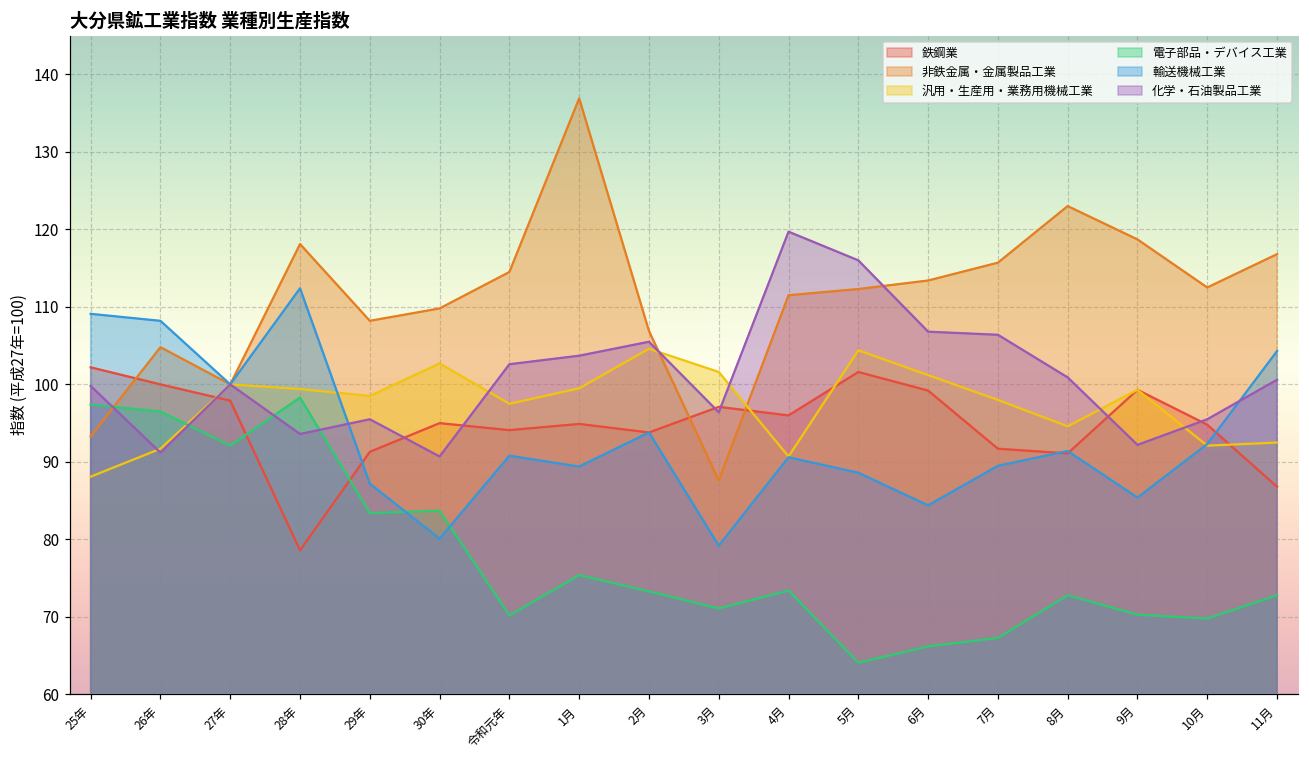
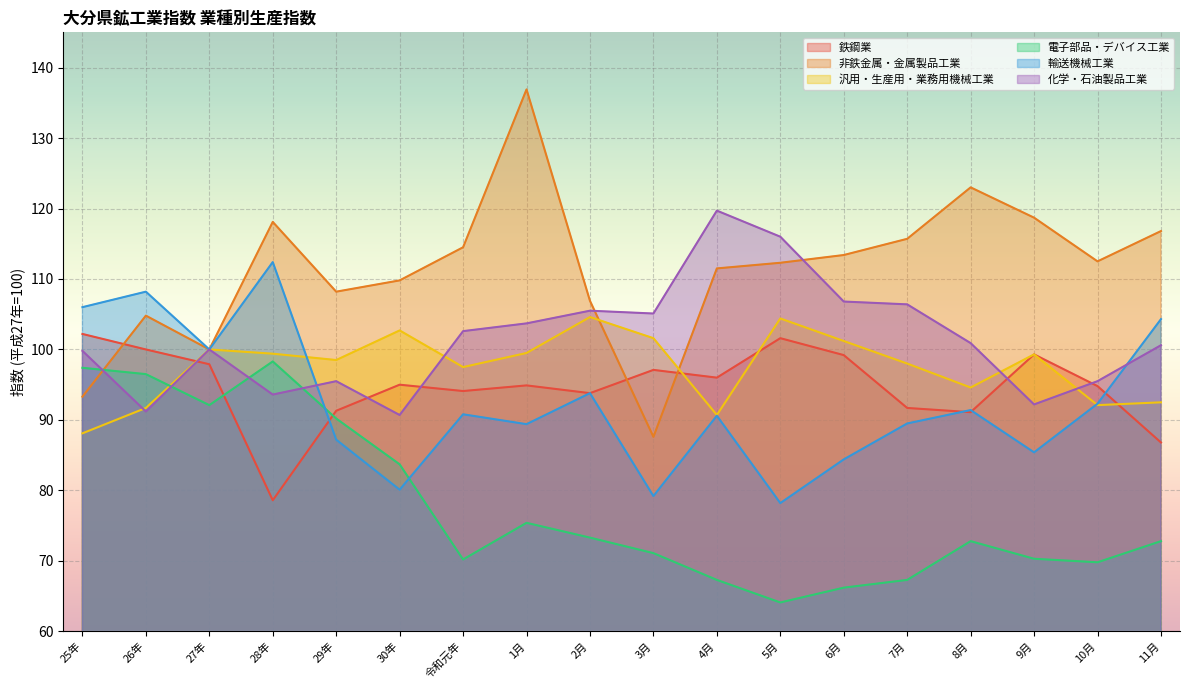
輸送機械工業, 25年: 109 -> 106
電子部品・デバイス工業, 29年: 83 -> 90
化学・石油製品工業, 3月: 96 -> 105
電子部品・デバイス工業, 4月: 73 -> 67
輸送機械工業, 5月: 89 -> 78
